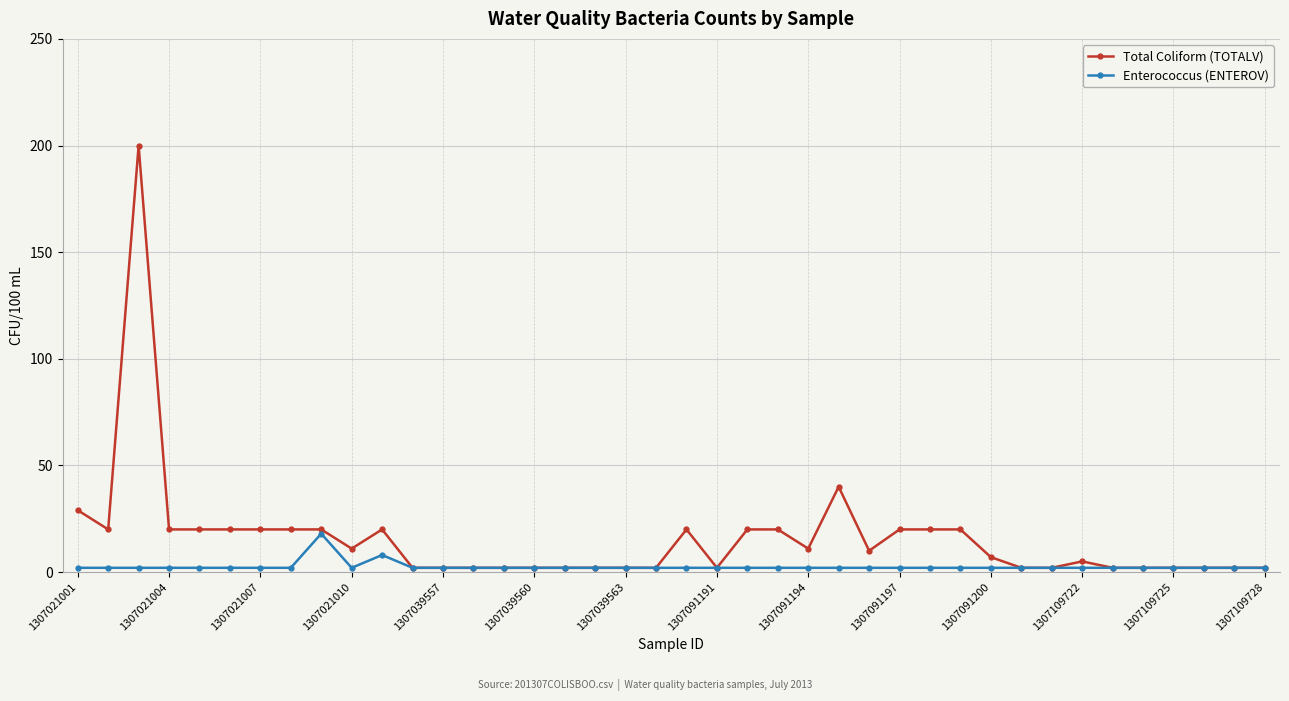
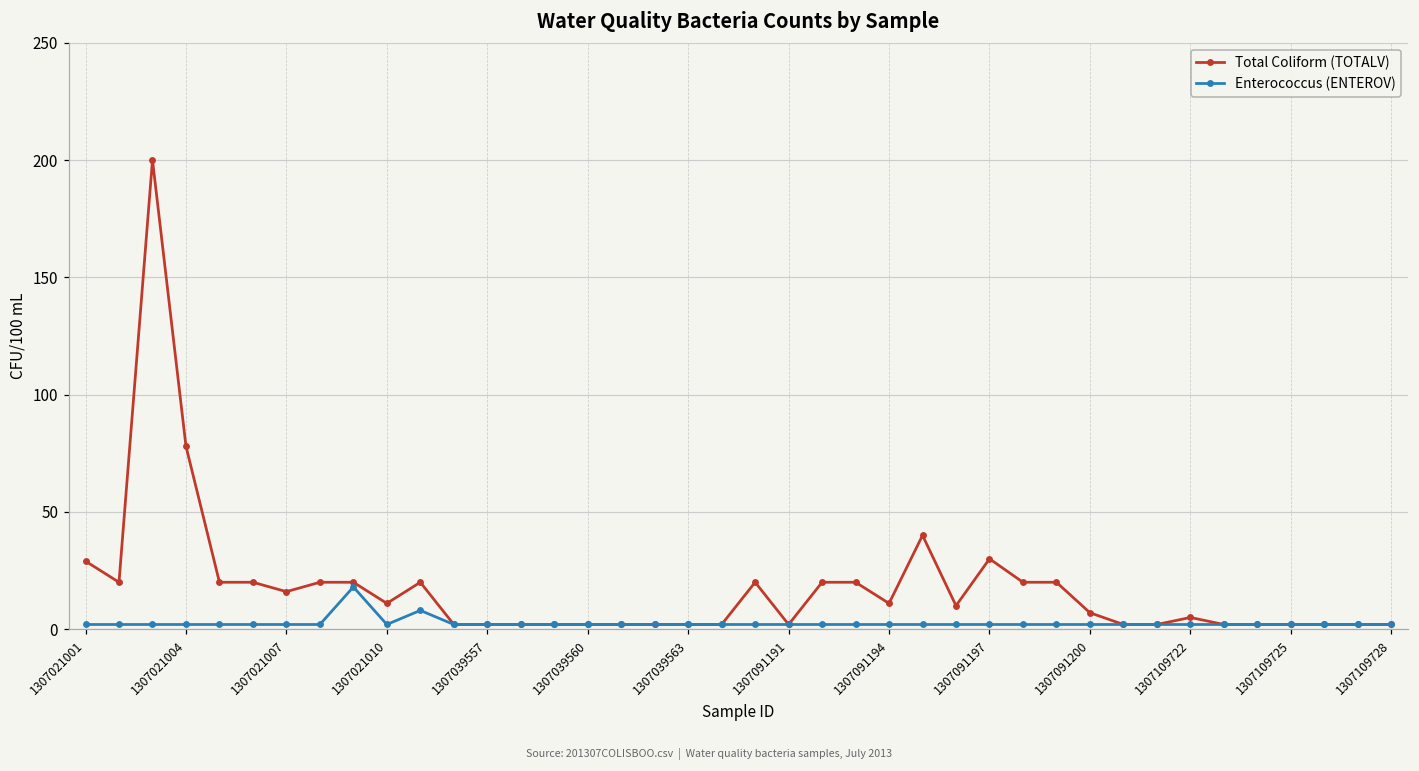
Total Coliform (TOTALV), 1307021004: 20 -> 78
Total Coliform (TOTALV), 1307021007: 20 -> 16
Total Coliform (TOTALV), 1307091197: 20 -> 30
